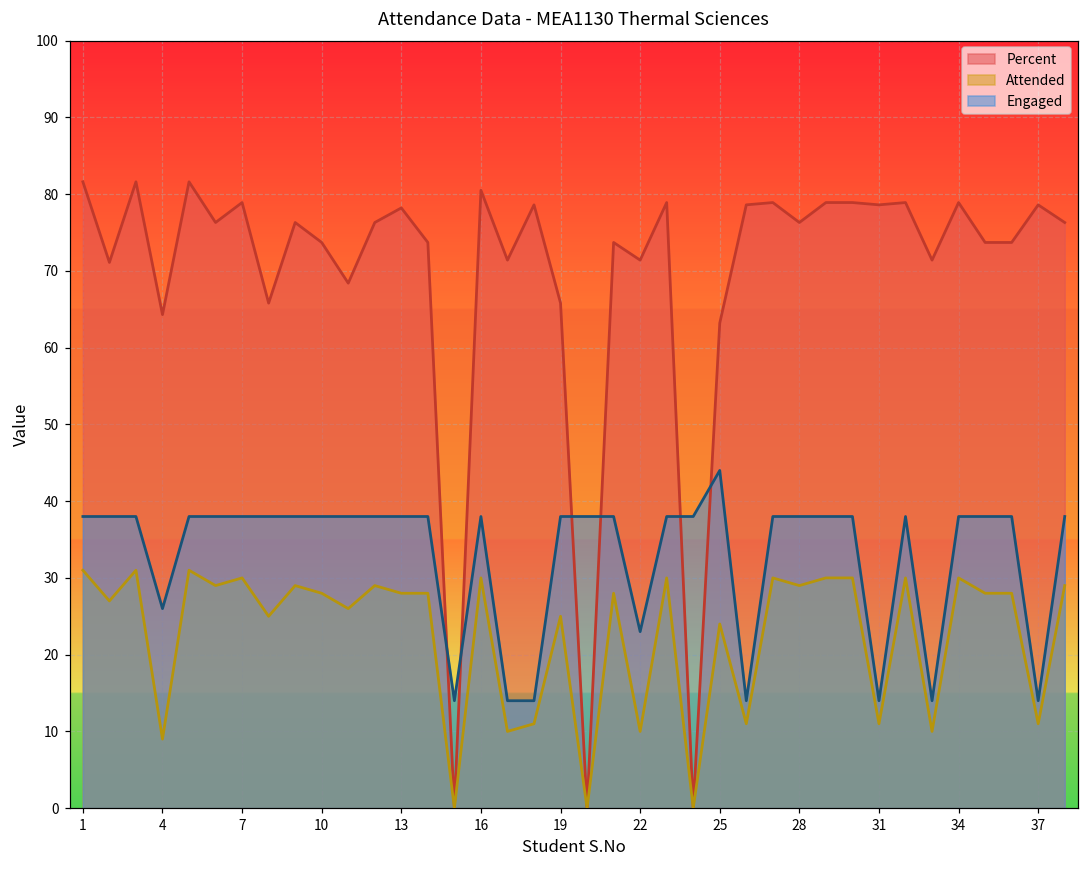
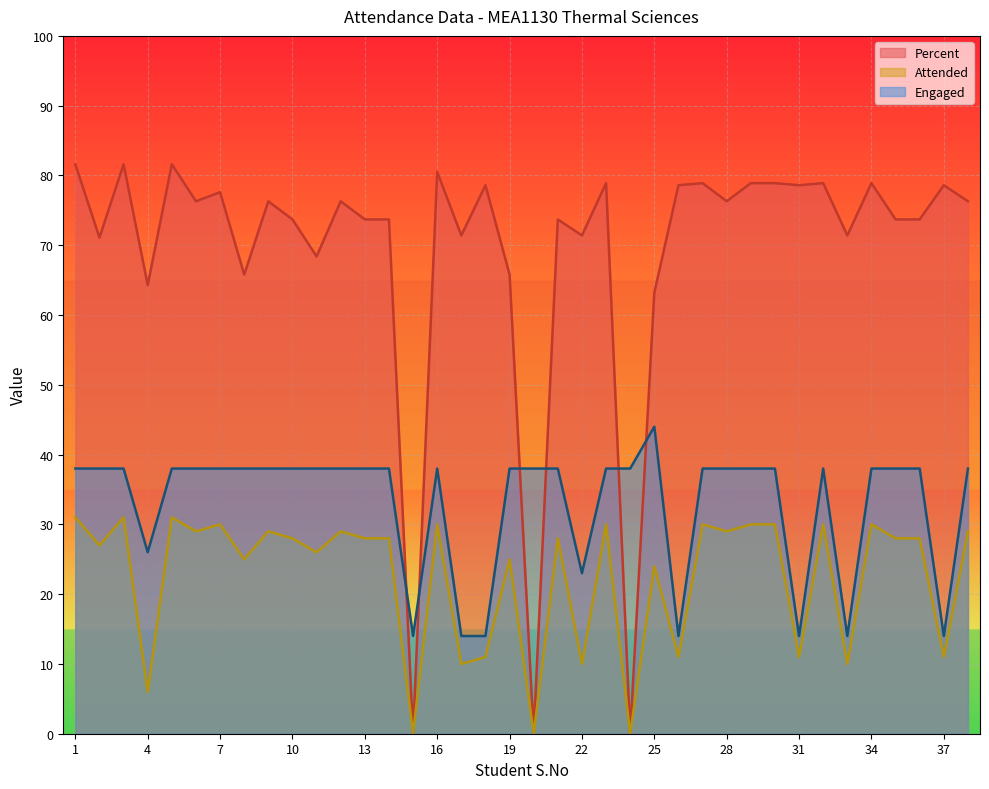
Attended, 4: 9 -> 6
Percent, 7: 79 -> 78
Percent, 13: 78 -> 74
